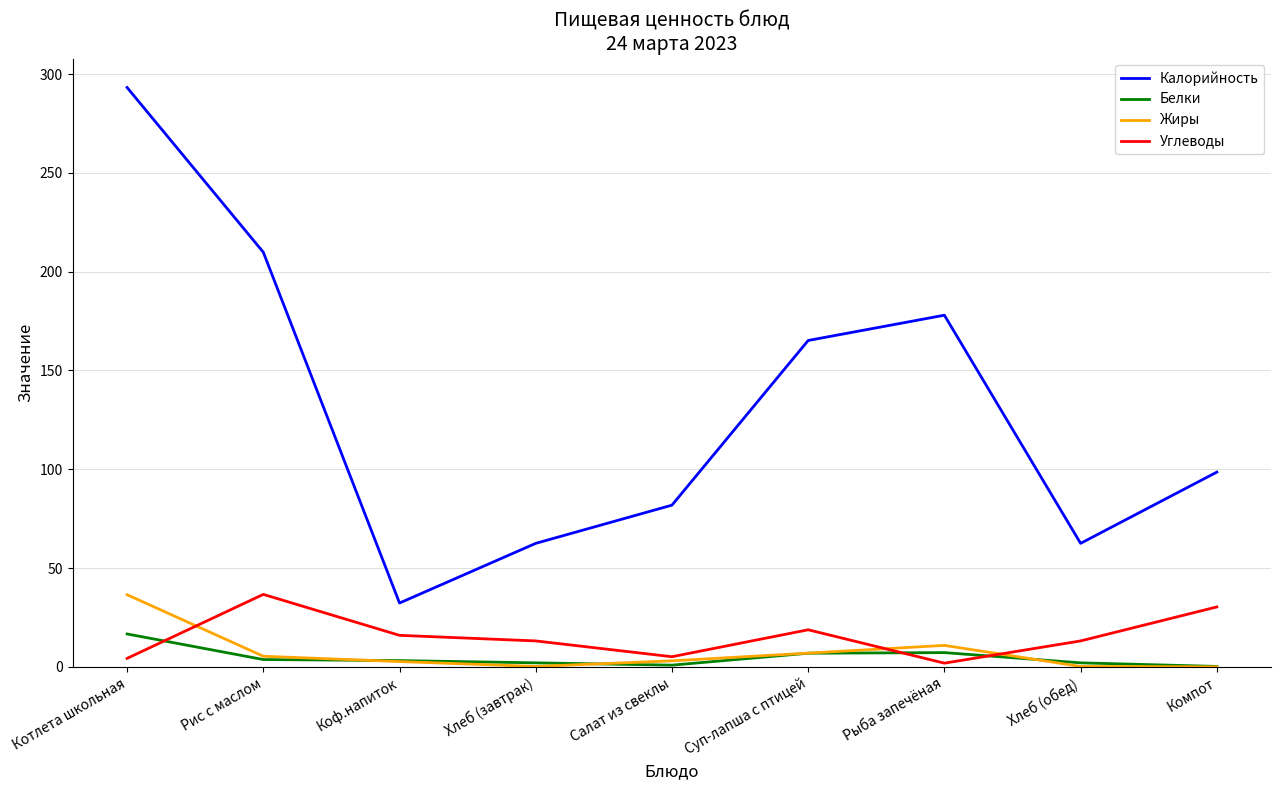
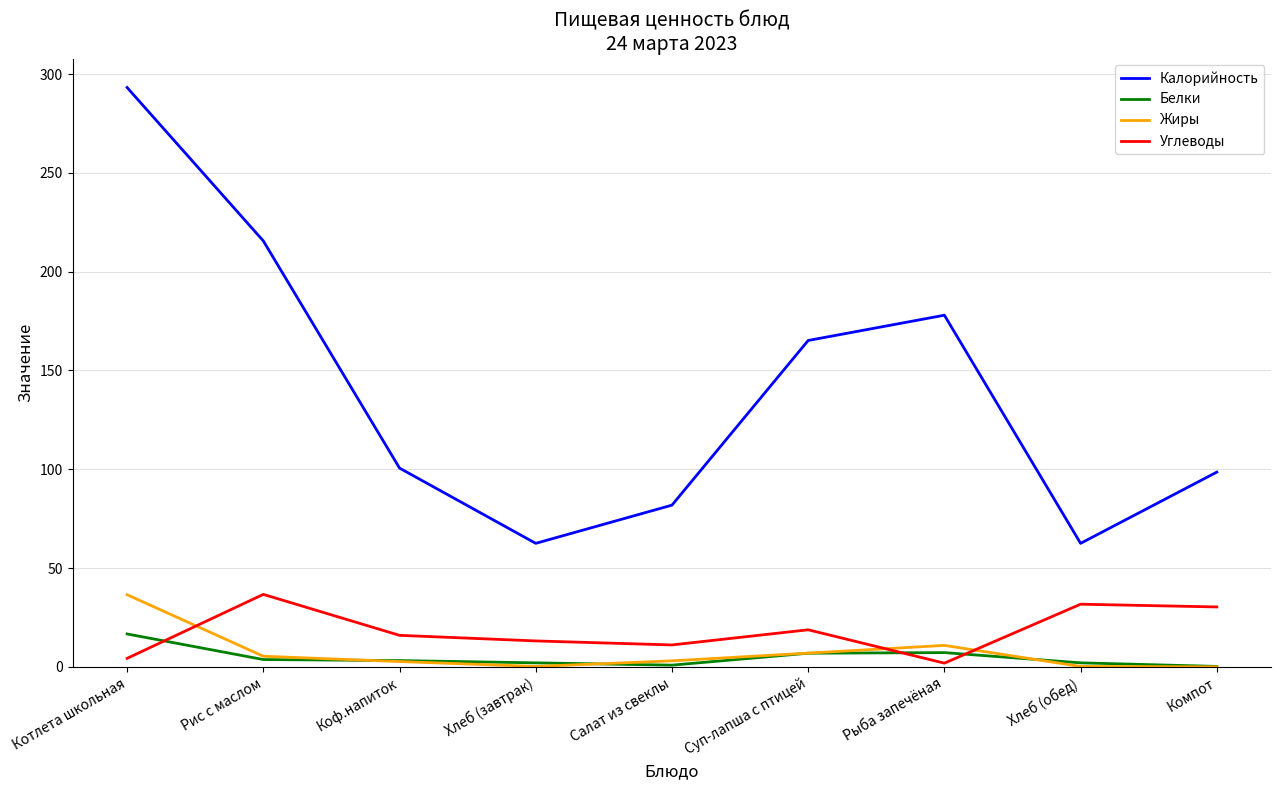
Калорийность, Рис с маслом: 210 -> 216
Калорийность, Коф.напиток: 32 -> 101
Углеводы, Салат из свеклы: 5 -> 11
Углеводы, Хлеб (обед): 13 -> 32
